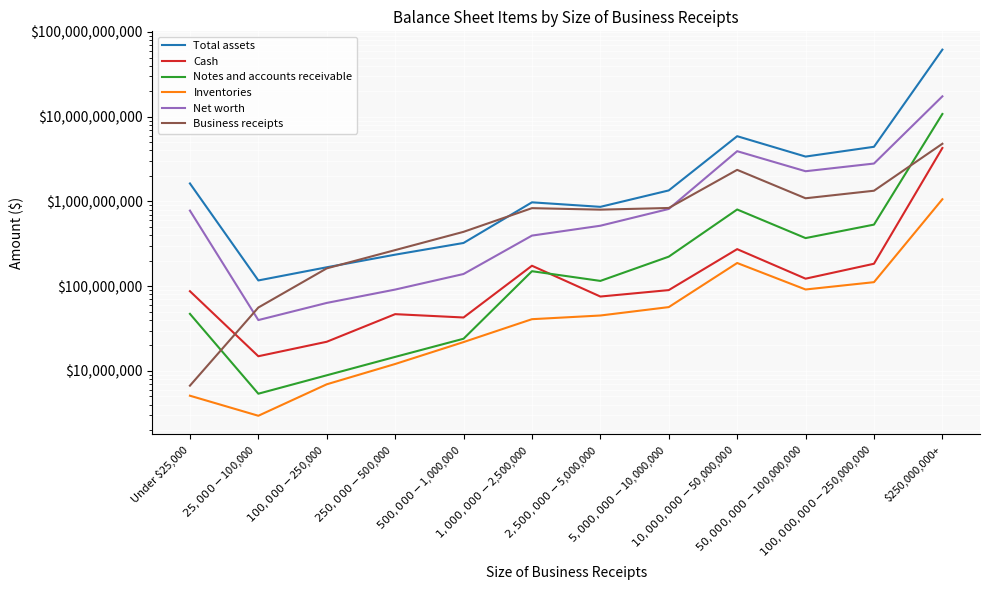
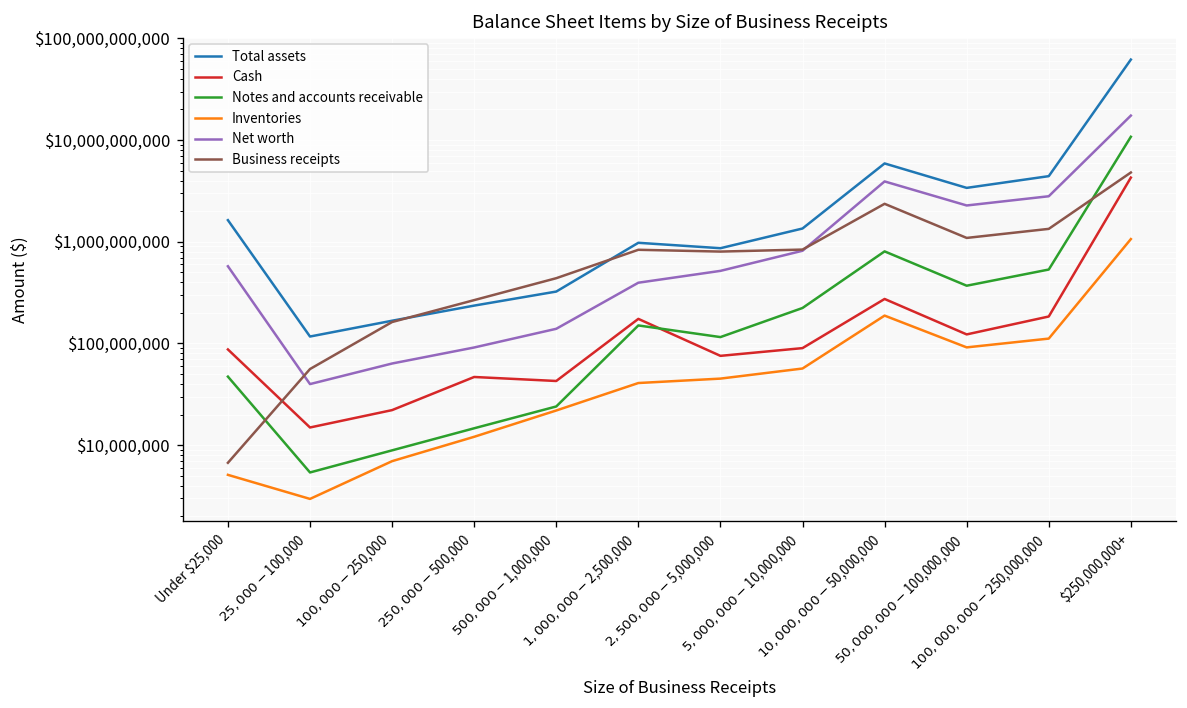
Net worth, Under $25,000: $800,000,000 -> $600,000,000
